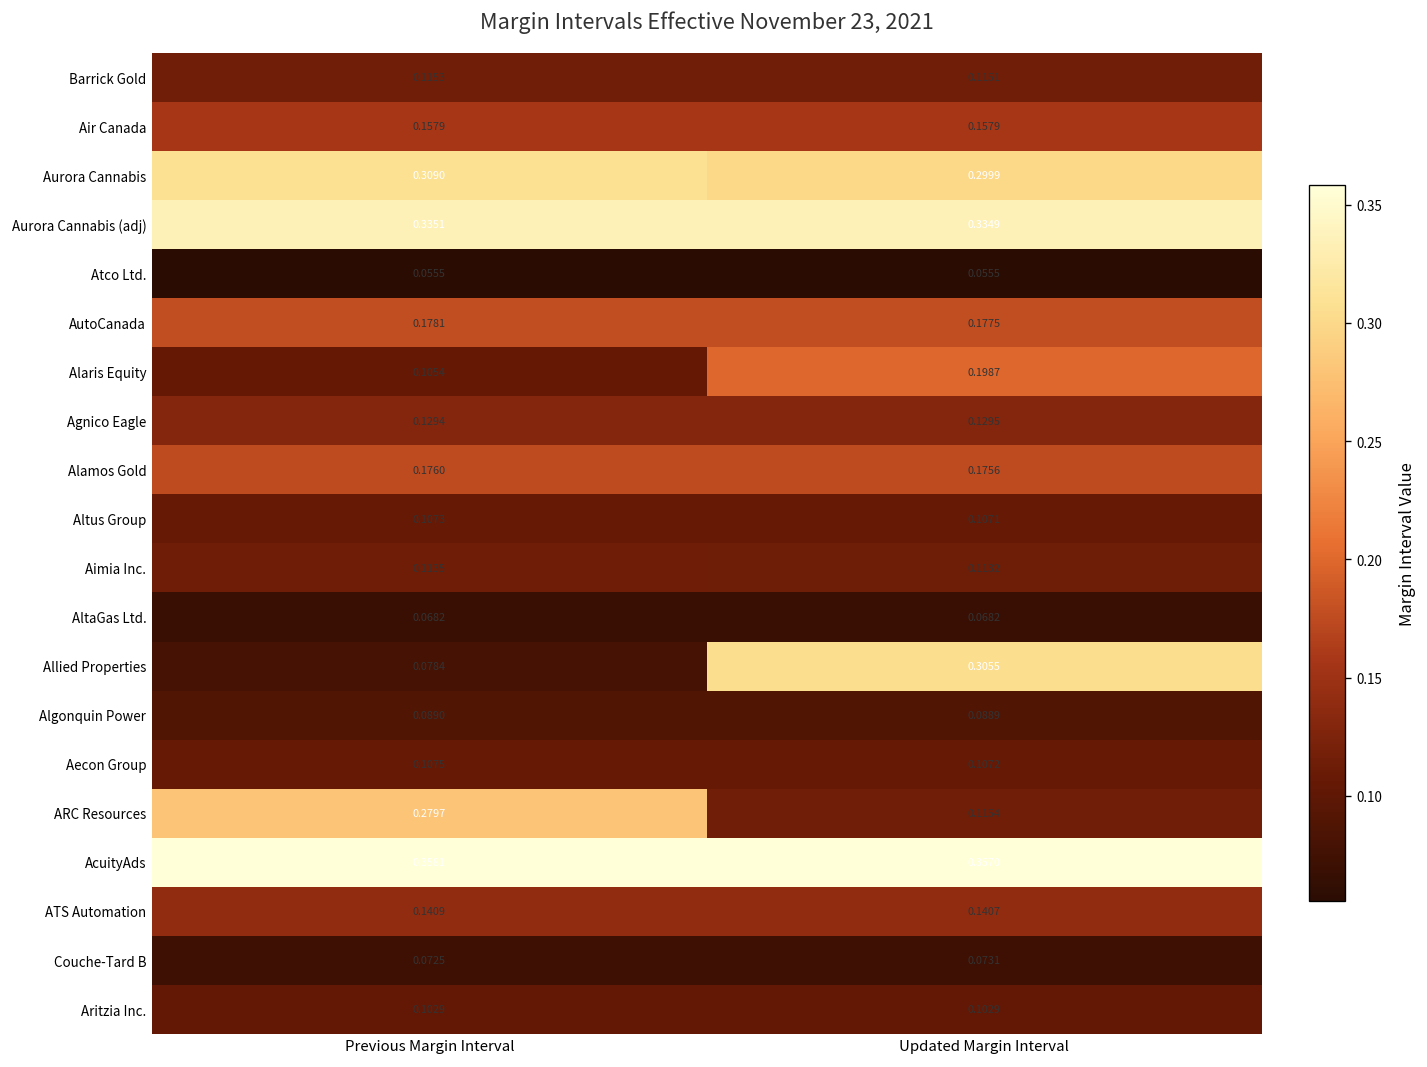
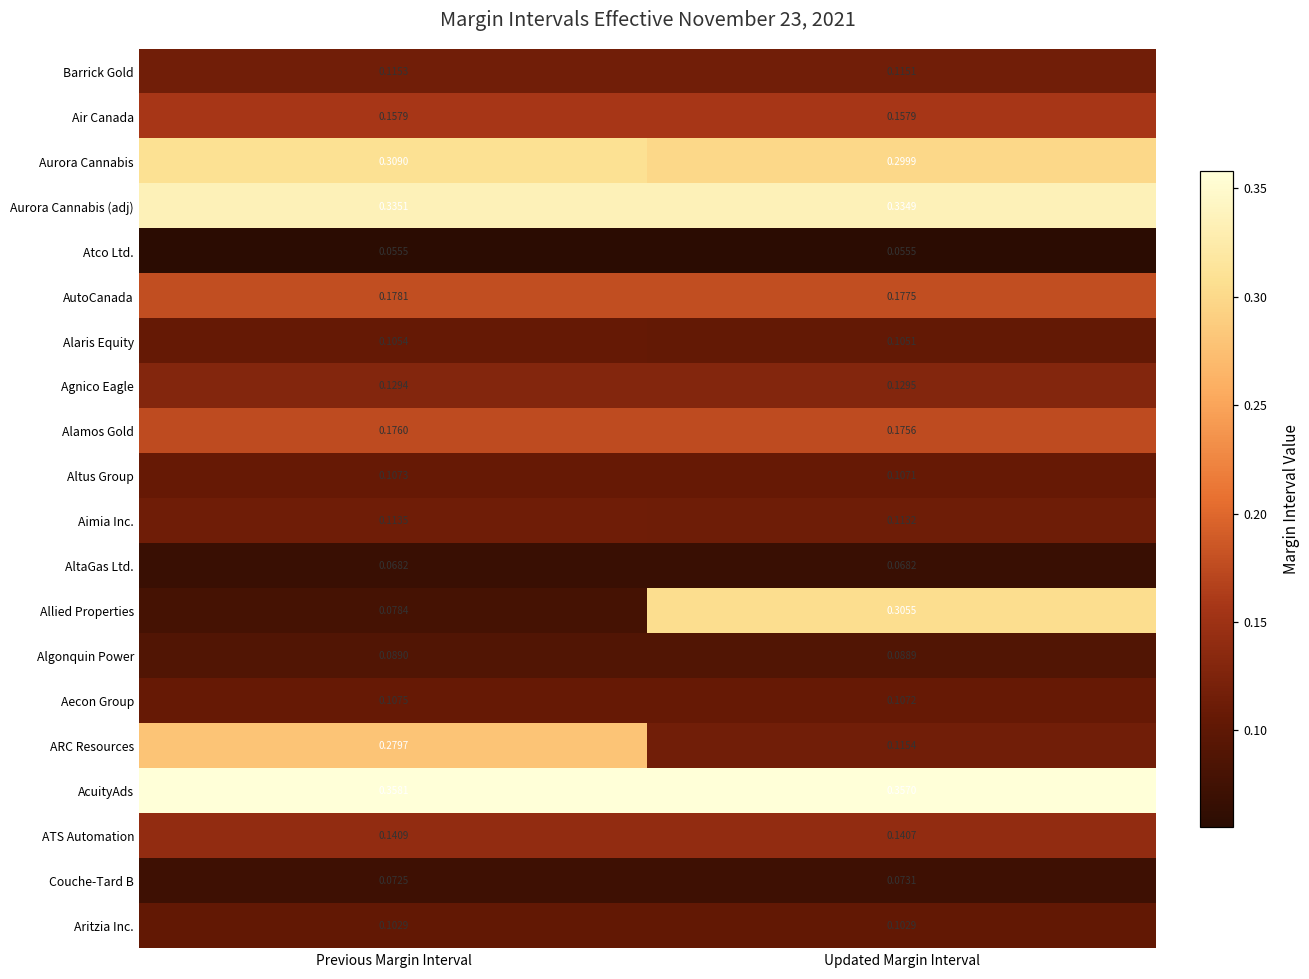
Alaris Equity, Updated Margin Interval: 0.1987 -> 0.1051
